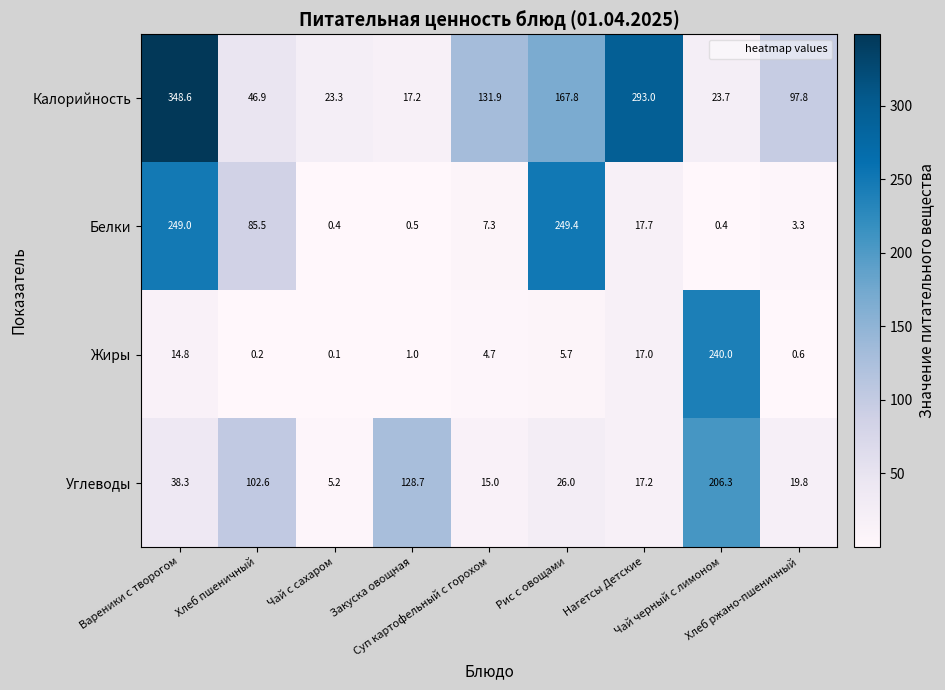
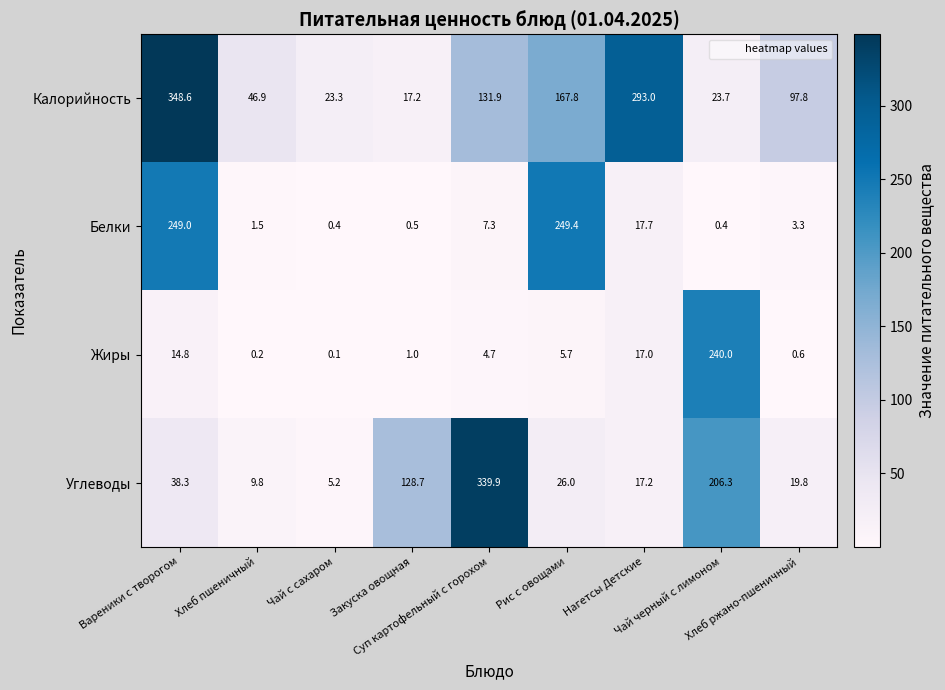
Белки, Хлеб пшеничный: 85.5 -> 1.5
Углеводы, Хлеб пшеничный: 102.6 -> 9.8
Углеводы, Суп картофельный с горохом: 15.0 -> 339.9
